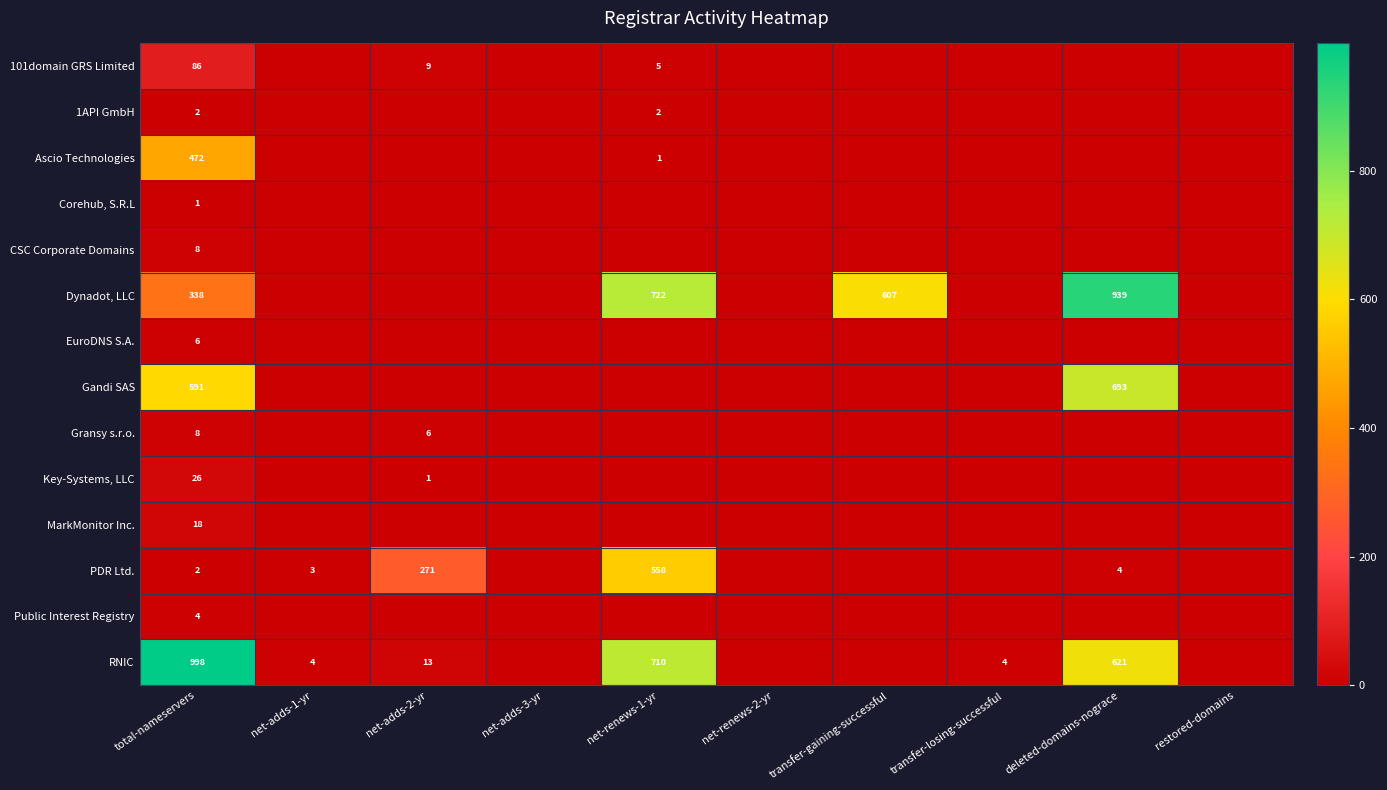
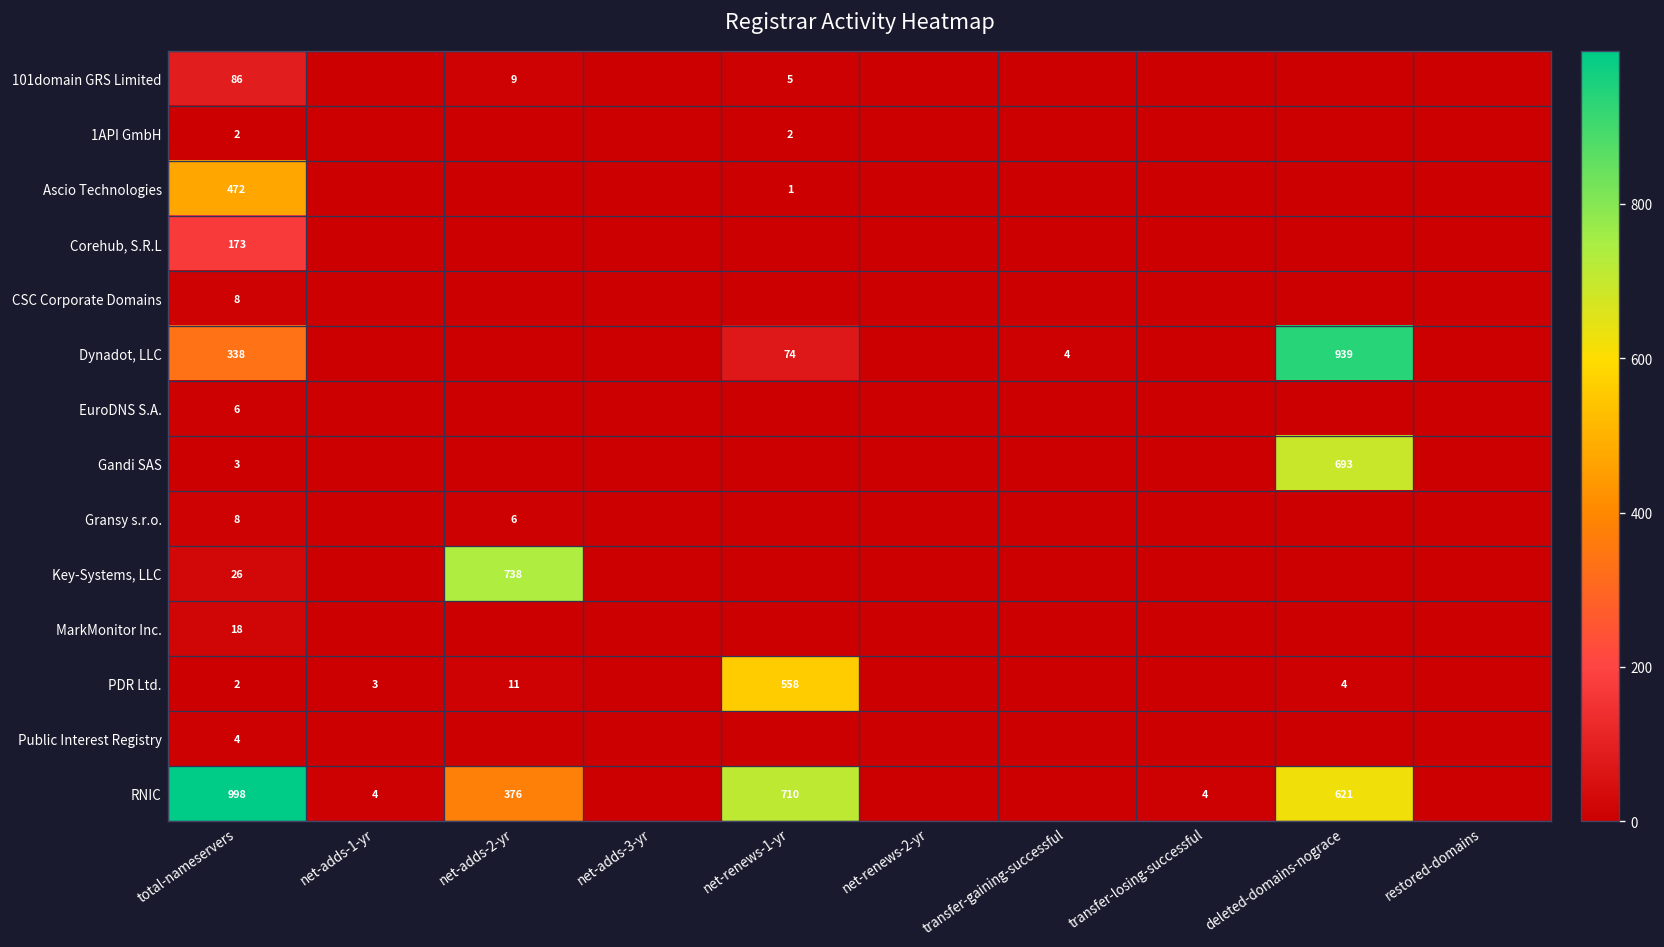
Corehub, S.R.L, total-nameservers: 1 -> 173
Dynadot, LLC, net-renews-1-yr: 722 -> 74
Dynadot, LLC, transfer-gaining-successful: 607 -> 4
Gandi SAS, total-nameservers: 591 -> 3
Key-Systems, LLC, net-adds-2-yr: 1 -> 738
PDR Ltd., net-adds-2-yr: 271 -> 11
RNIC, net-adds-2-yr: 13 -> 376
